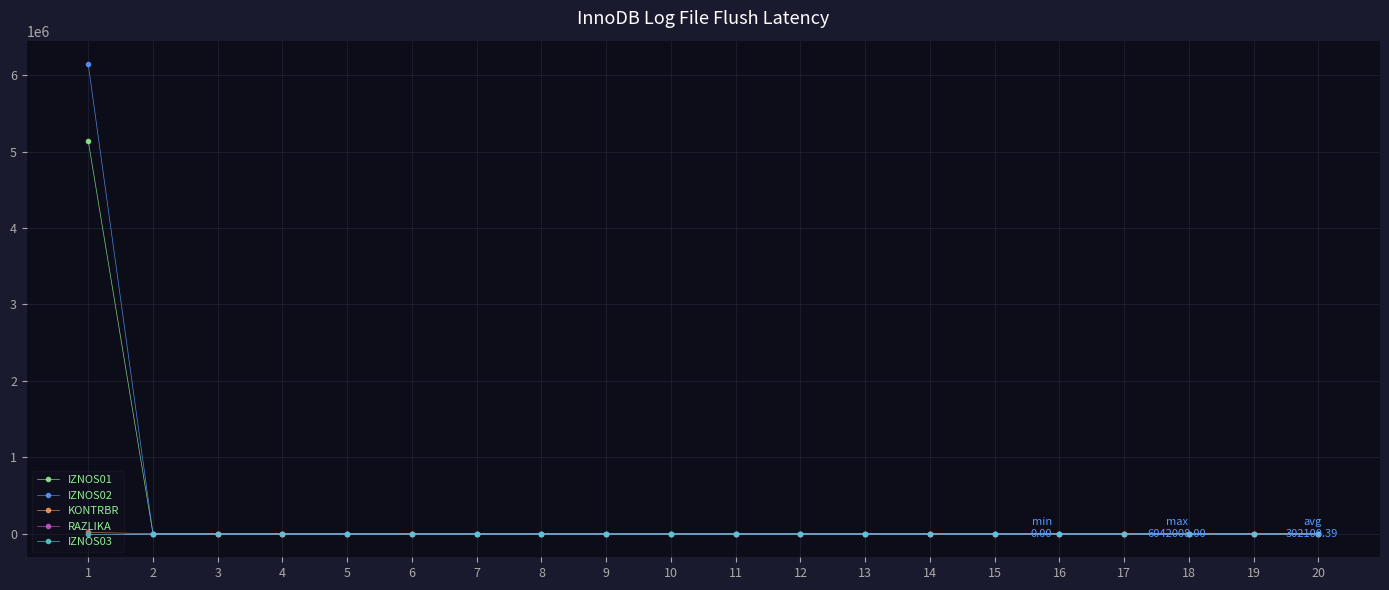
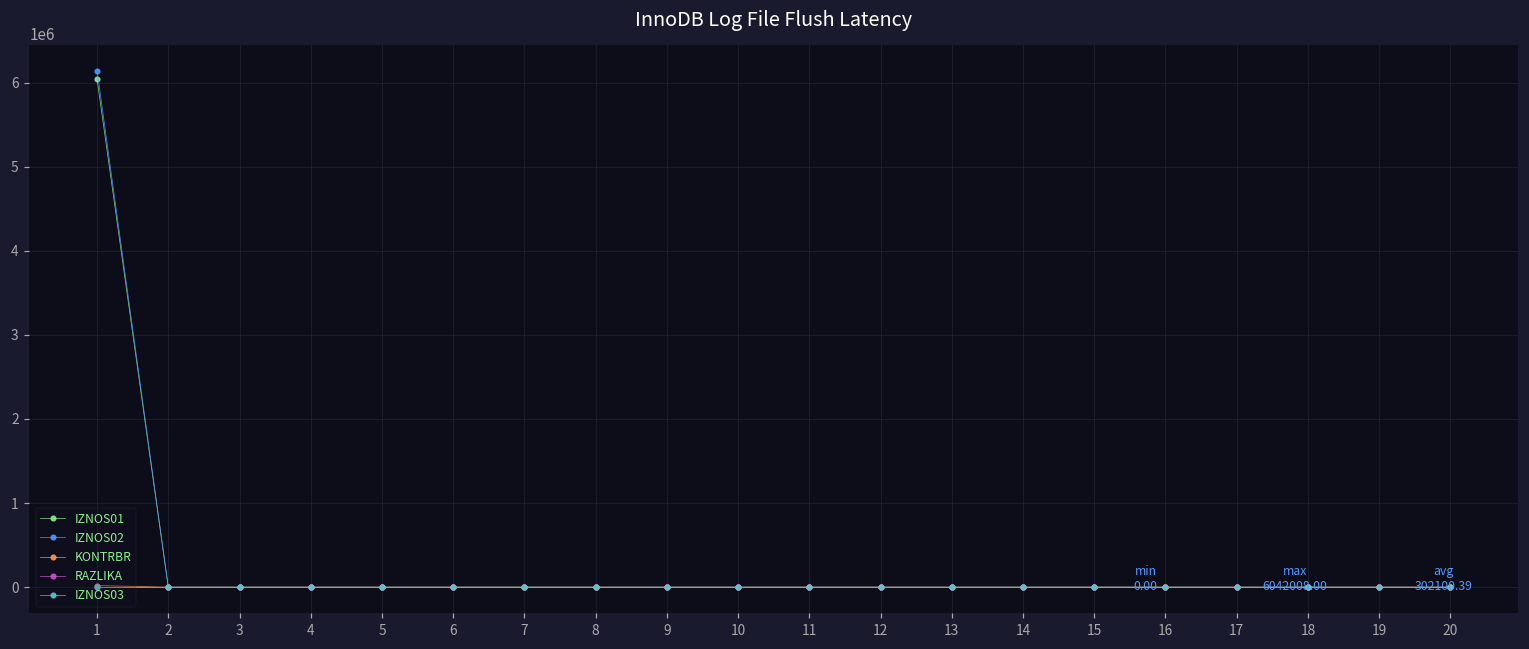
IZNOS01, 1: 5100000 -> 6000000
